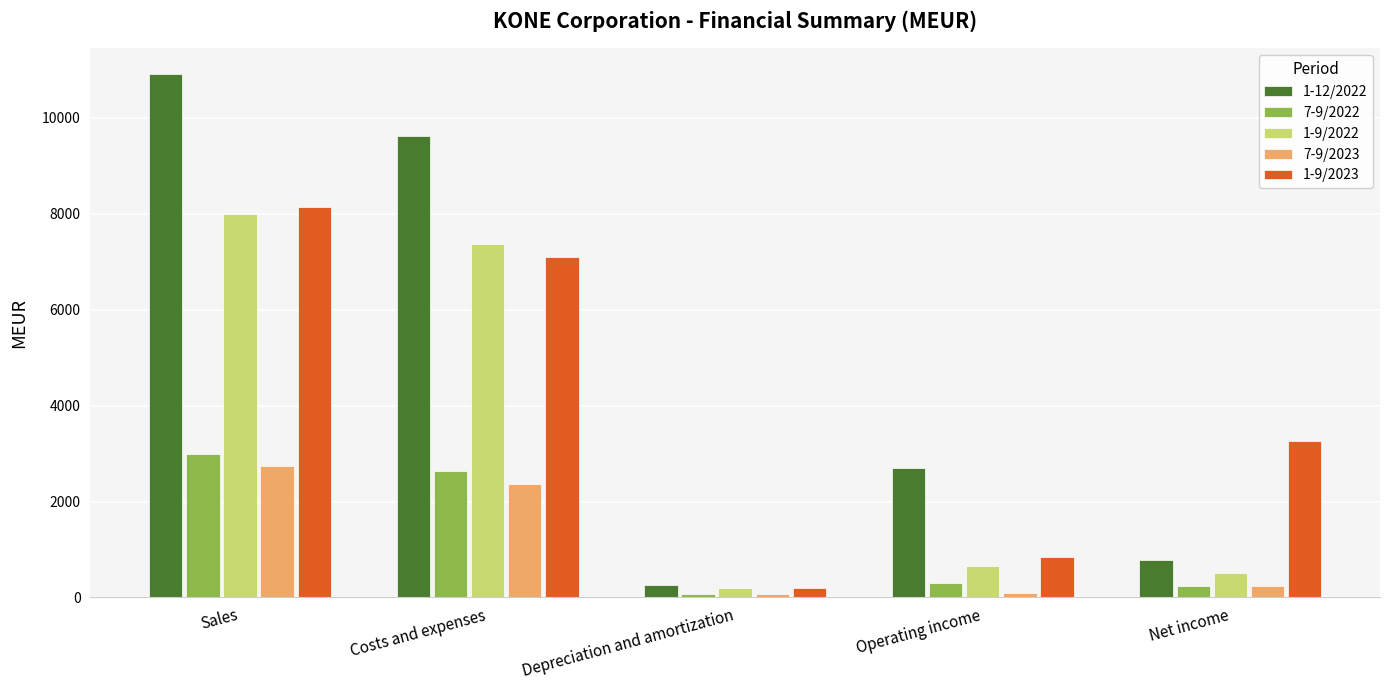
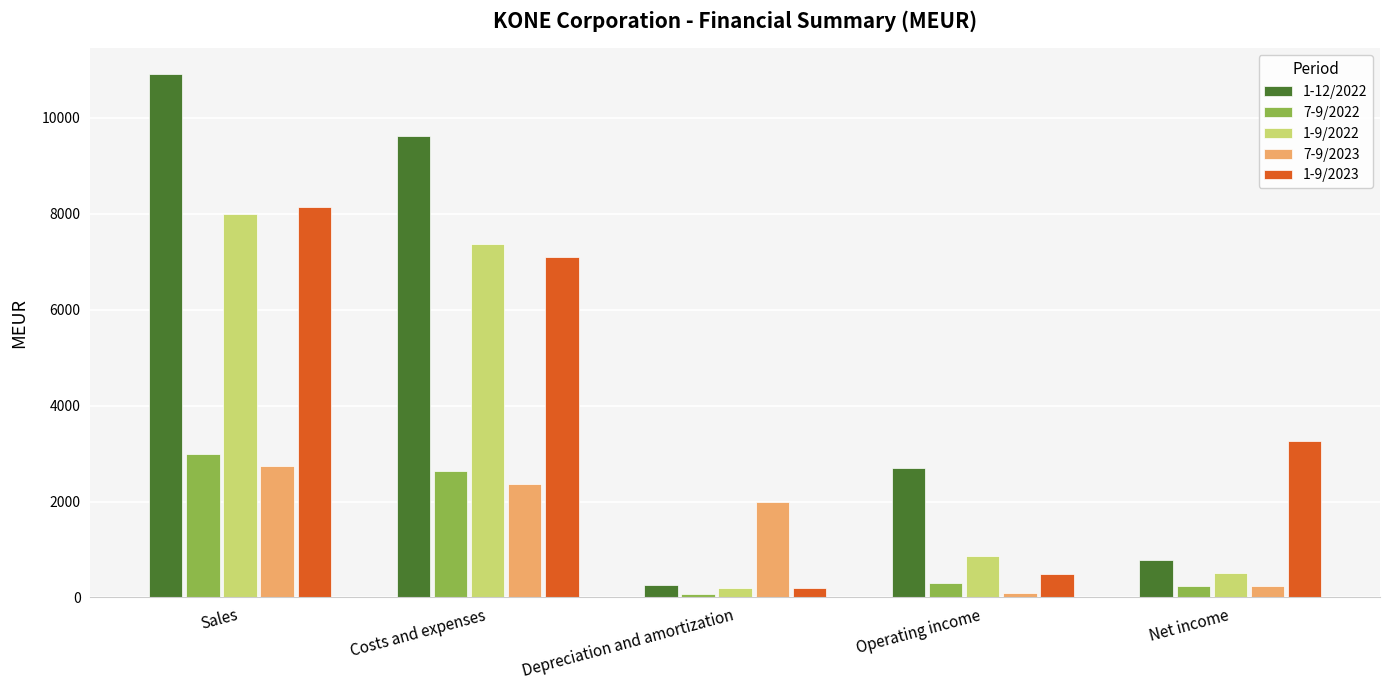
7-9/2023, Depreciation and amortization: 100 -> 2000
1-9/2022, Operating income: 700 -> 900
1-9/2023, Operating income: 800 -> 500
